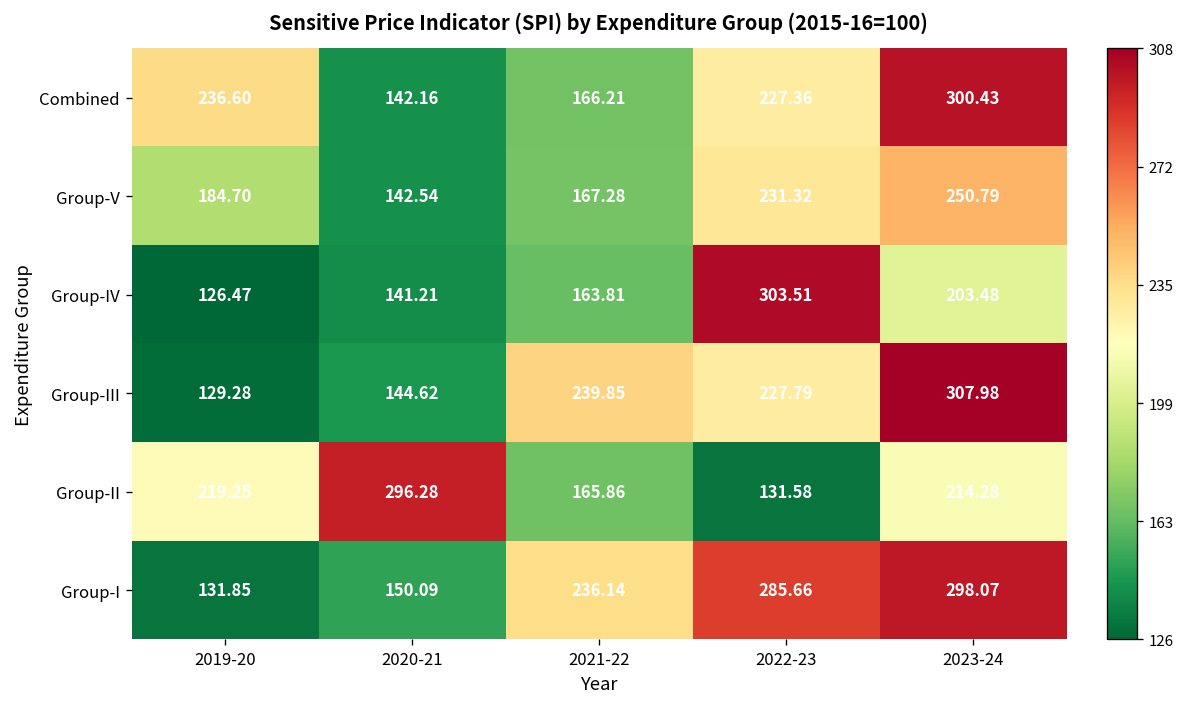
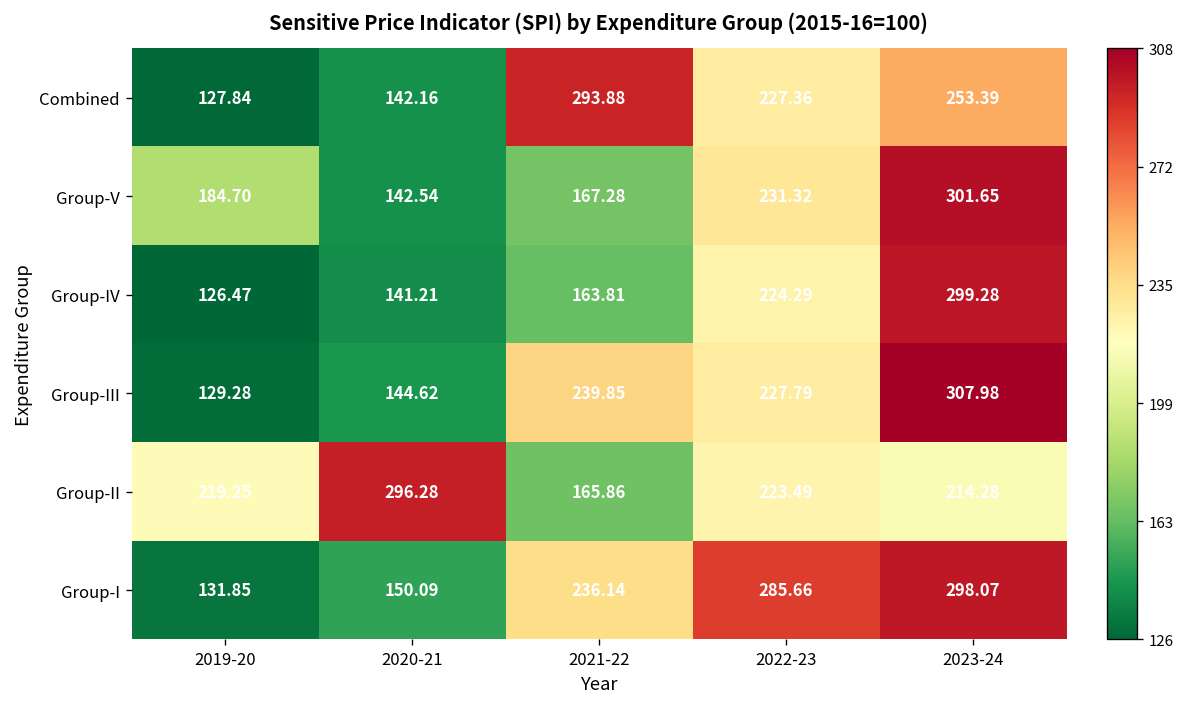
Combined, 2019-20: 236.60 -> 127.84
Combined, 2021-22: 166.21 -> 293.88
Combined, 2023-24: 300.43 -> 253.39
Group-V, 2023-24: 250.79 -> 301.65
Group-IV, 2022-23: 303.51 -> 224.29
Group-IV, 2023-24: 203.48 -> 299.28
Group-II, 2022-23: 131.58 -> 223.49
